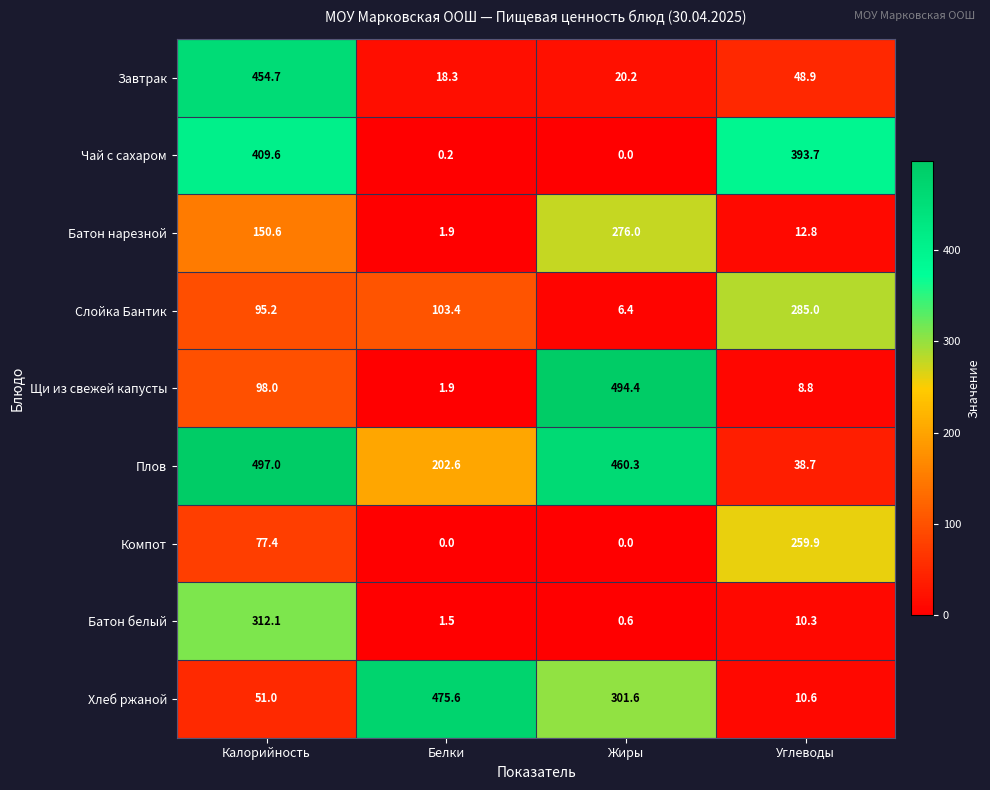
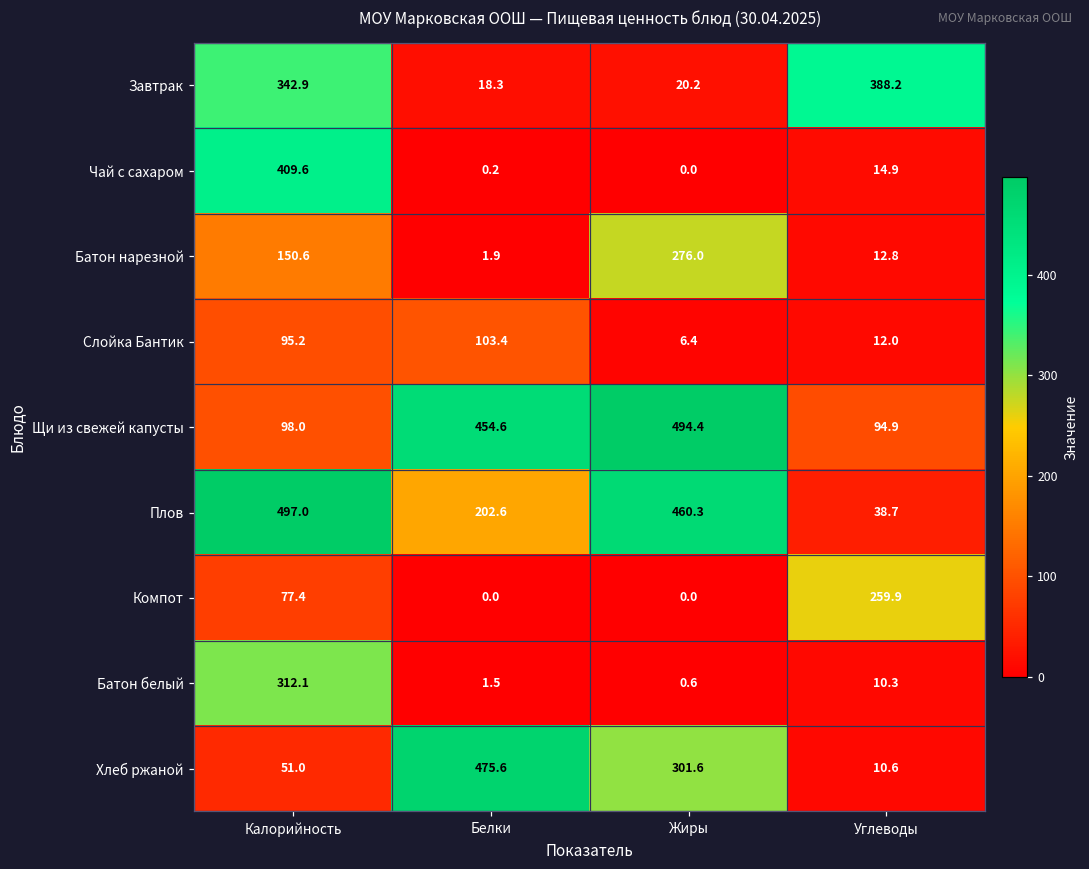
Завтрак, Калорийность: 454.7 -> 342.9
Завтрак, Углеводы: 48.9 -> 388.2
Чай с сахаром, Углеводы: 393.7 -> 14.9
Слойка Бантик, Углеводы: 285.0 -> 12.0
Щи из свежей капусты, Белки: 1.9 -> 454.6
Щи из свежей капусты, Углеводы: 8.8 -> 94.9
